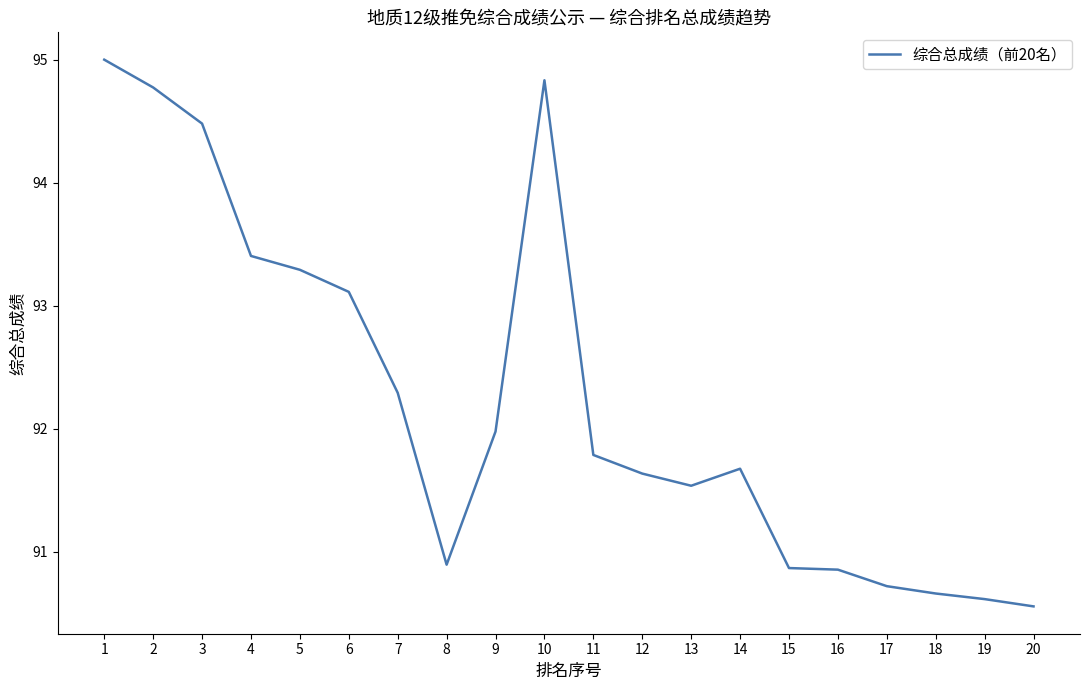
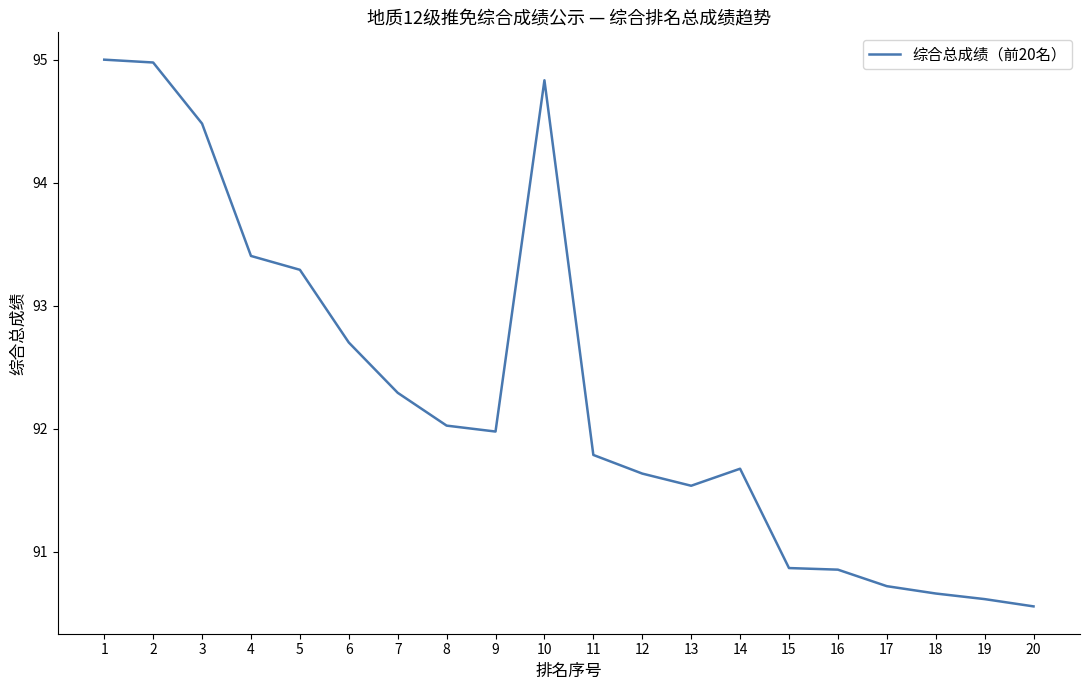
2: 94.77 -> 94.98
6: 93.11 -> 92.70
8: 90.89 -> 92.02
